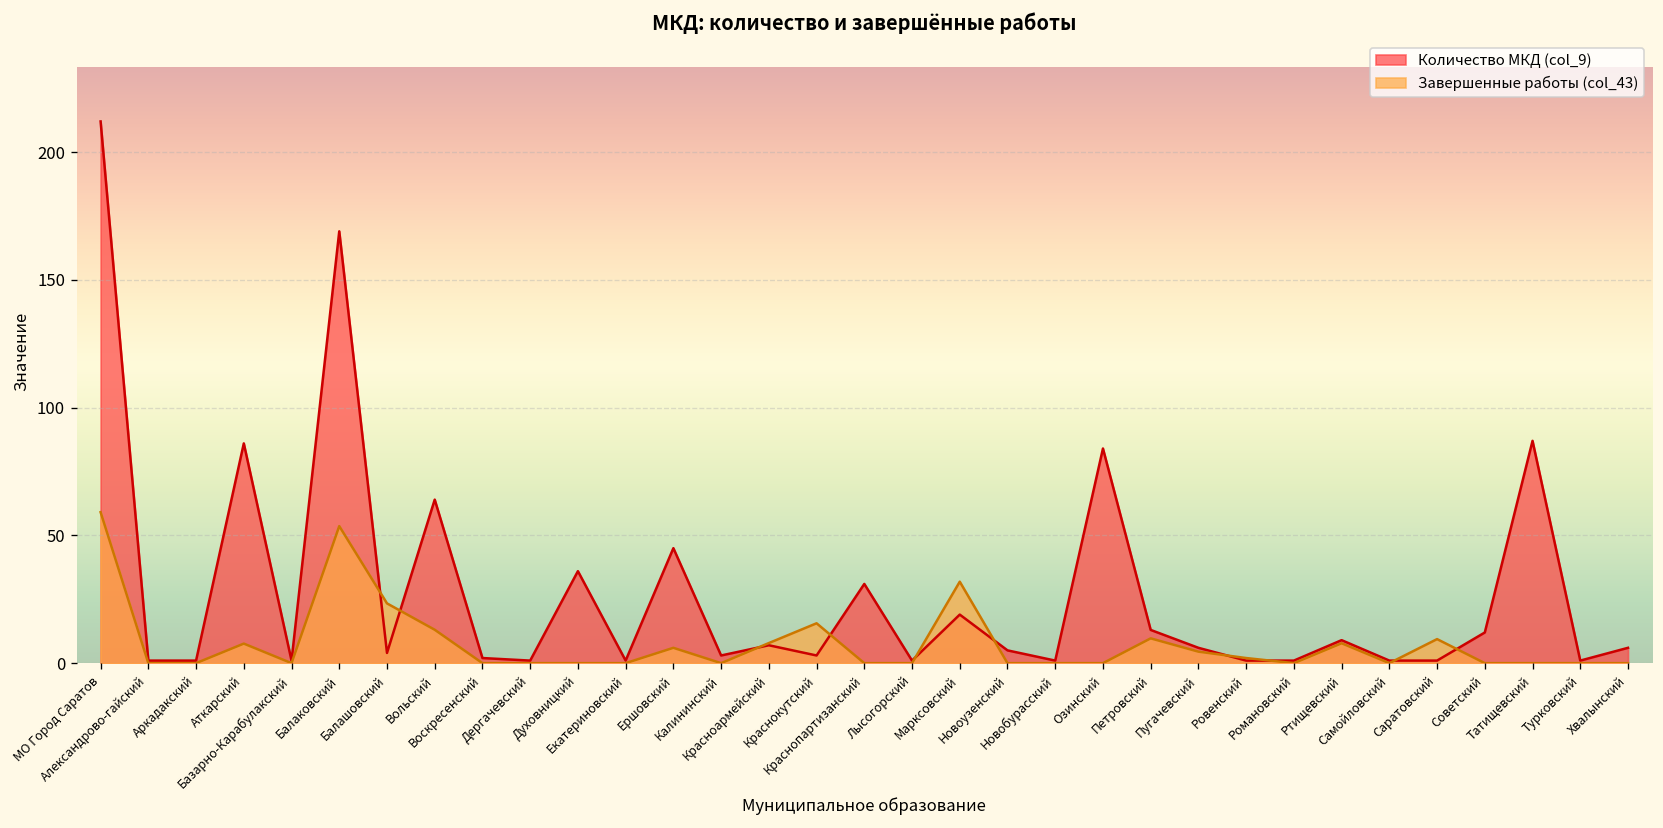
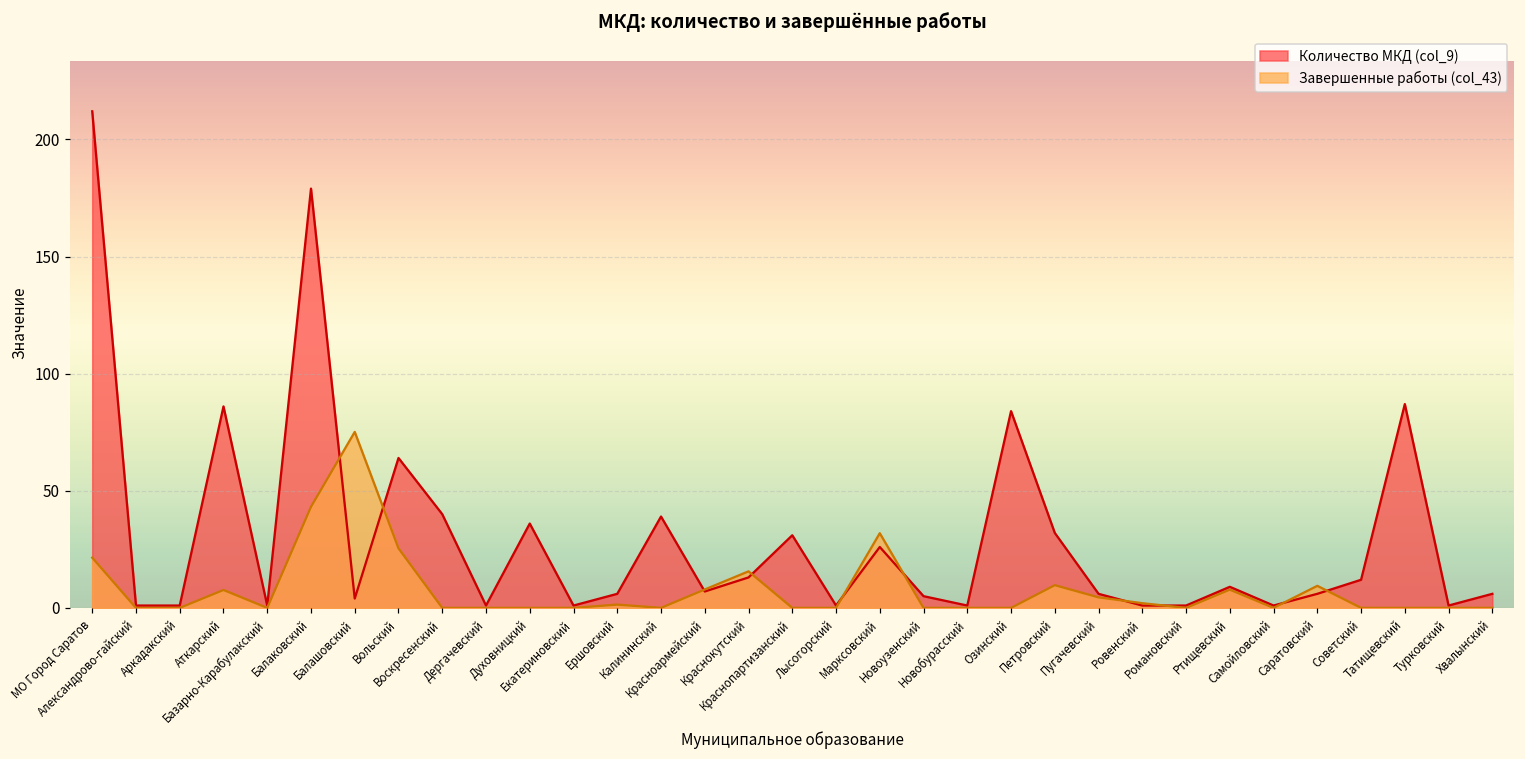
Завершенные работы (col_43), МО Город Саратов: 59 -> 21
Количество МКД (col_9), Балаковский: 169 -> 179
Завершенные работы (col_43), Балаковский: 54 -> 43
Завершенные работы (col_43), Балашовский: 23 -> 75
Завершенные работы (col_43), Вольский: 13 -> 25
Количество МКД (col_9), Воскресенский: 2 -> 40
Количество МКД (col_9), Ершовский: 45 -> 6
Завершенные работы (col_43), Ершовский: 6 -> 1
Количество МКД (col_9), Калининский: 3 -> 39
Количество МКД (col_9), Краснокутский: 3 -> 13
Количество МКД (col_9), Марксовский: 19 -> 26
Количество МКД (col_9), Петровский: 13 -> 32
Количество МКД (col_9), Саратовский: 1 -> 6
